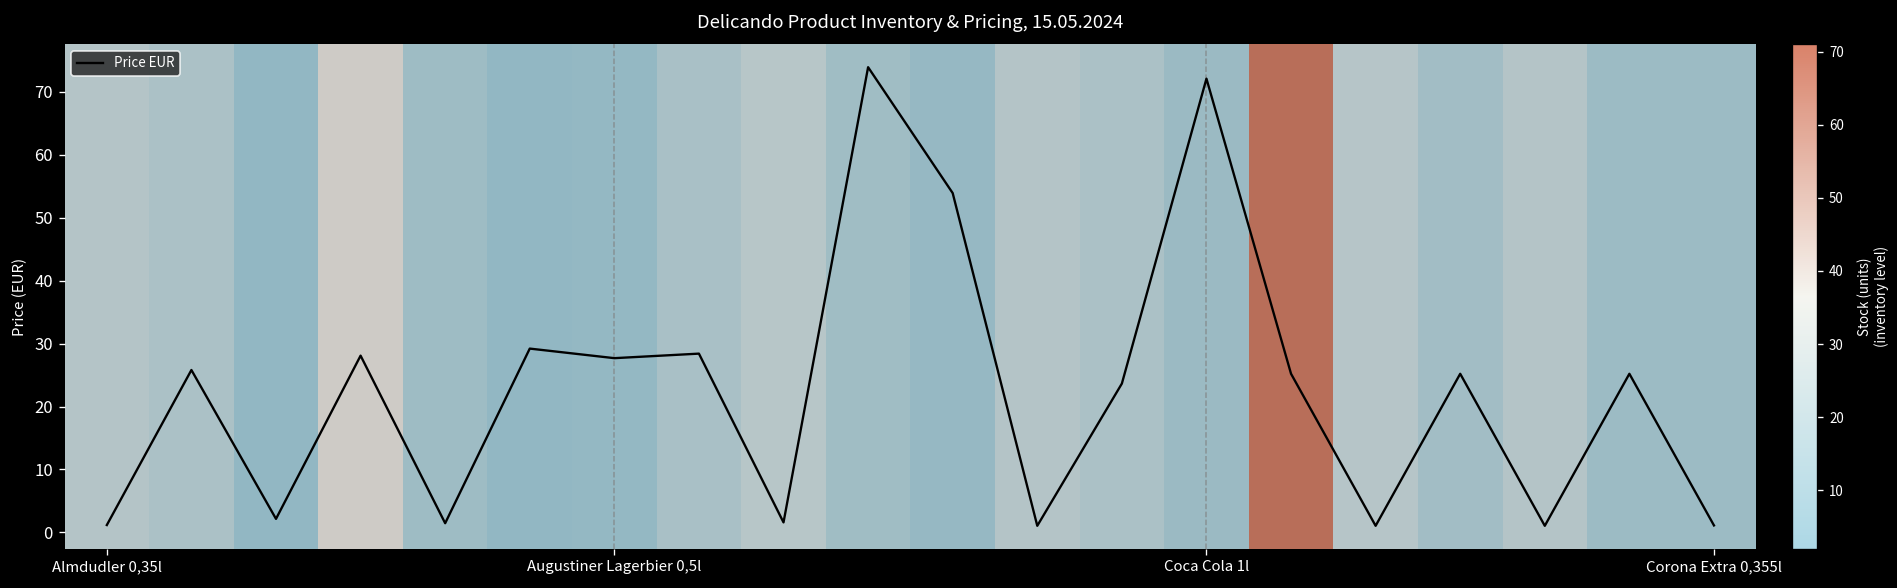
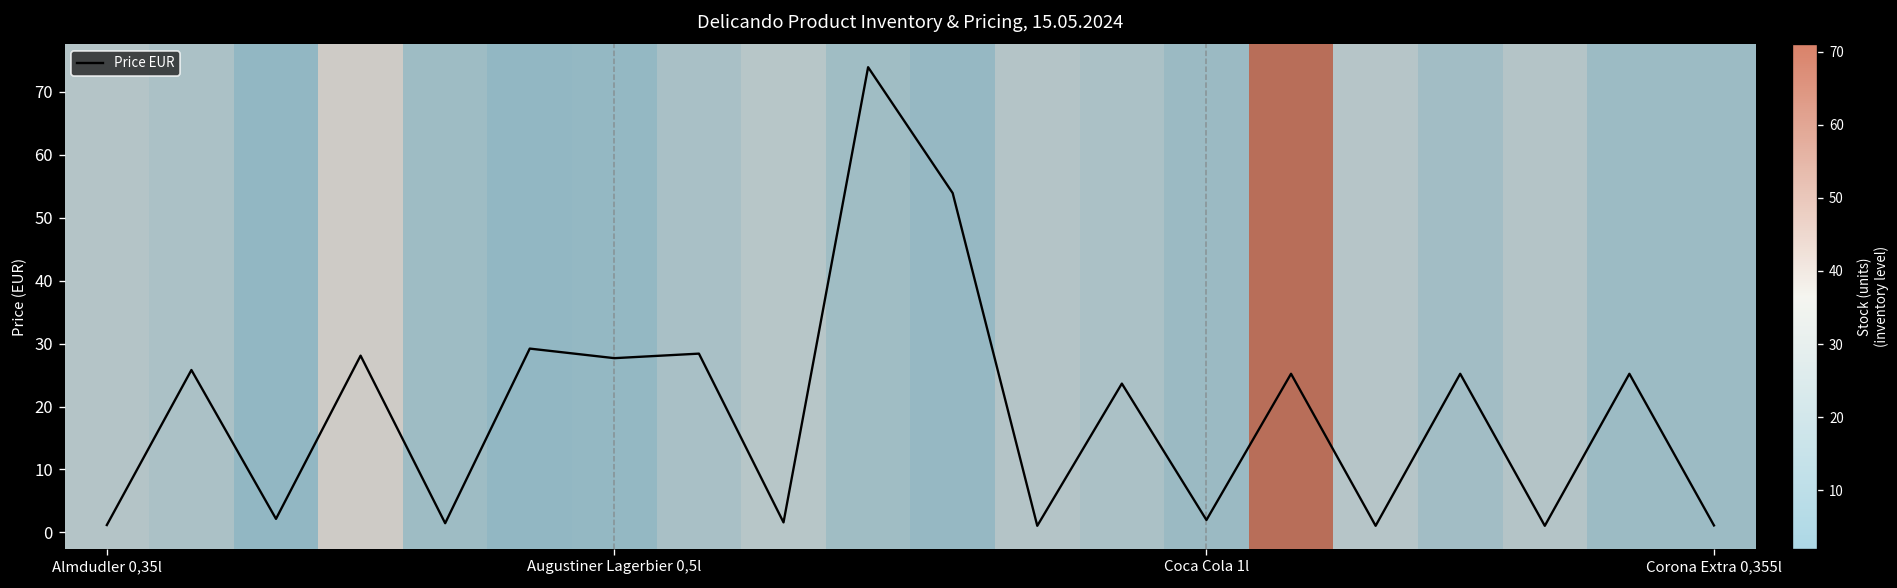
Coca Cola 1l: 72 -> 2
